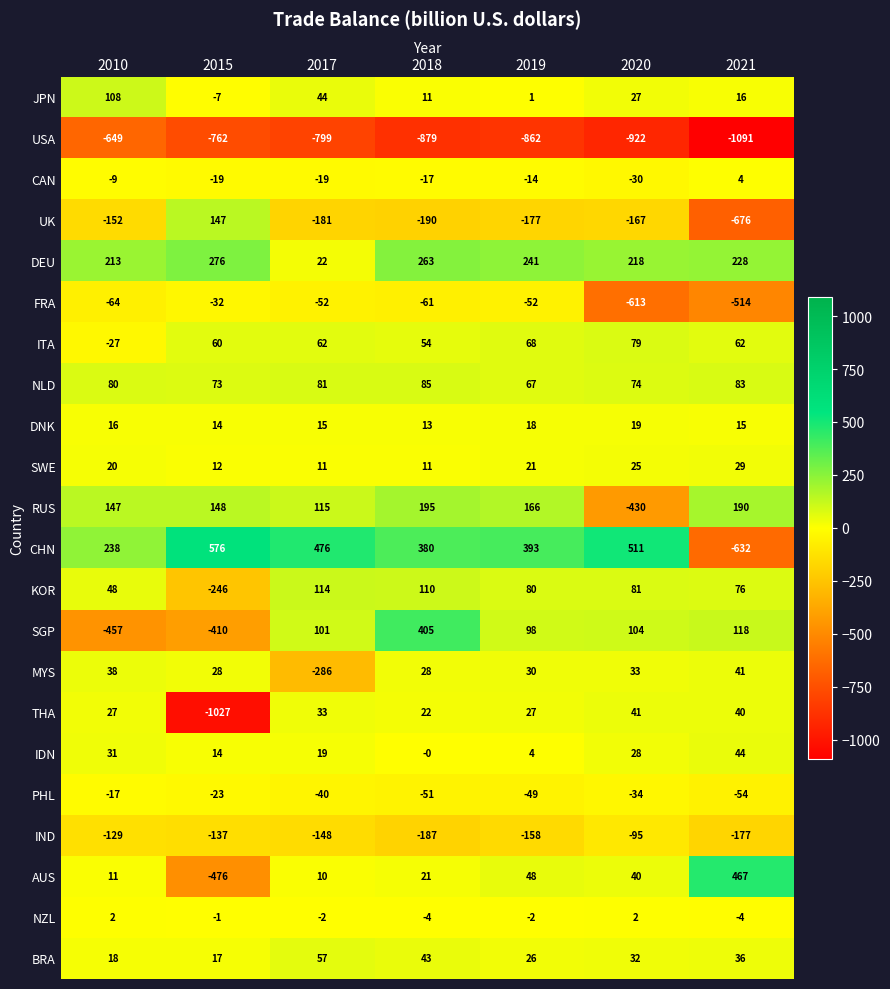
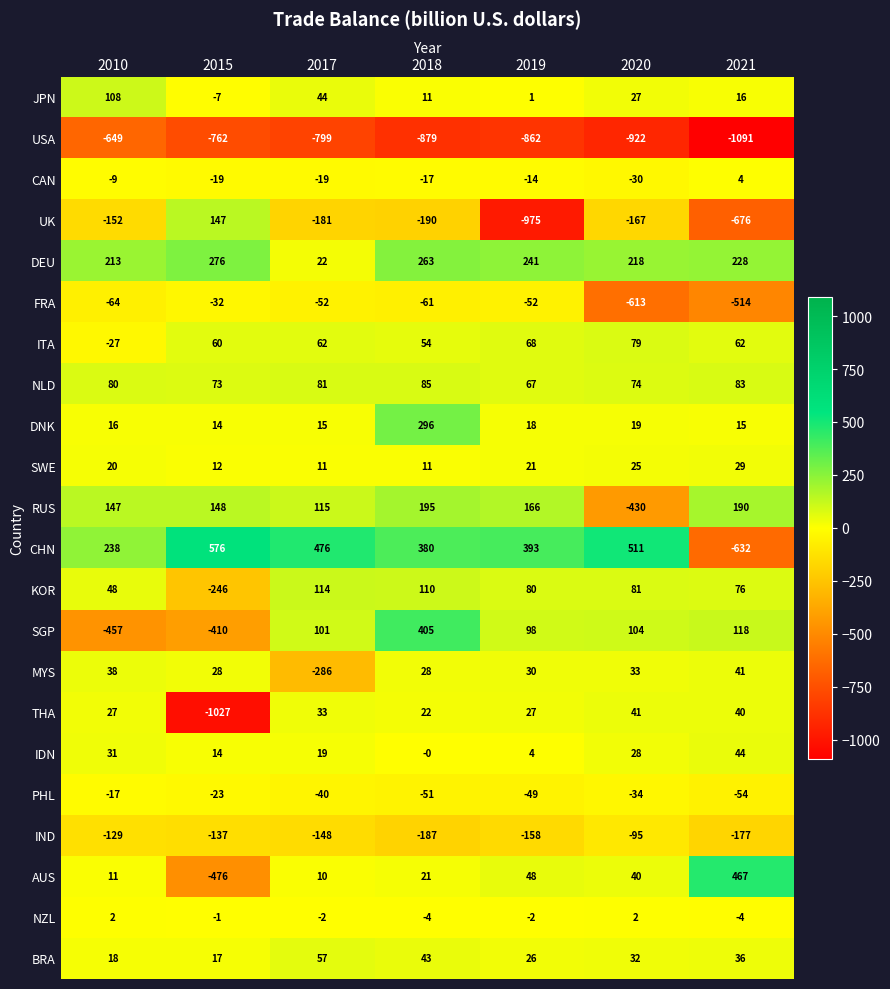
UK, 2019: -177 -> -975
DNK, 2018: 13 -> 296
